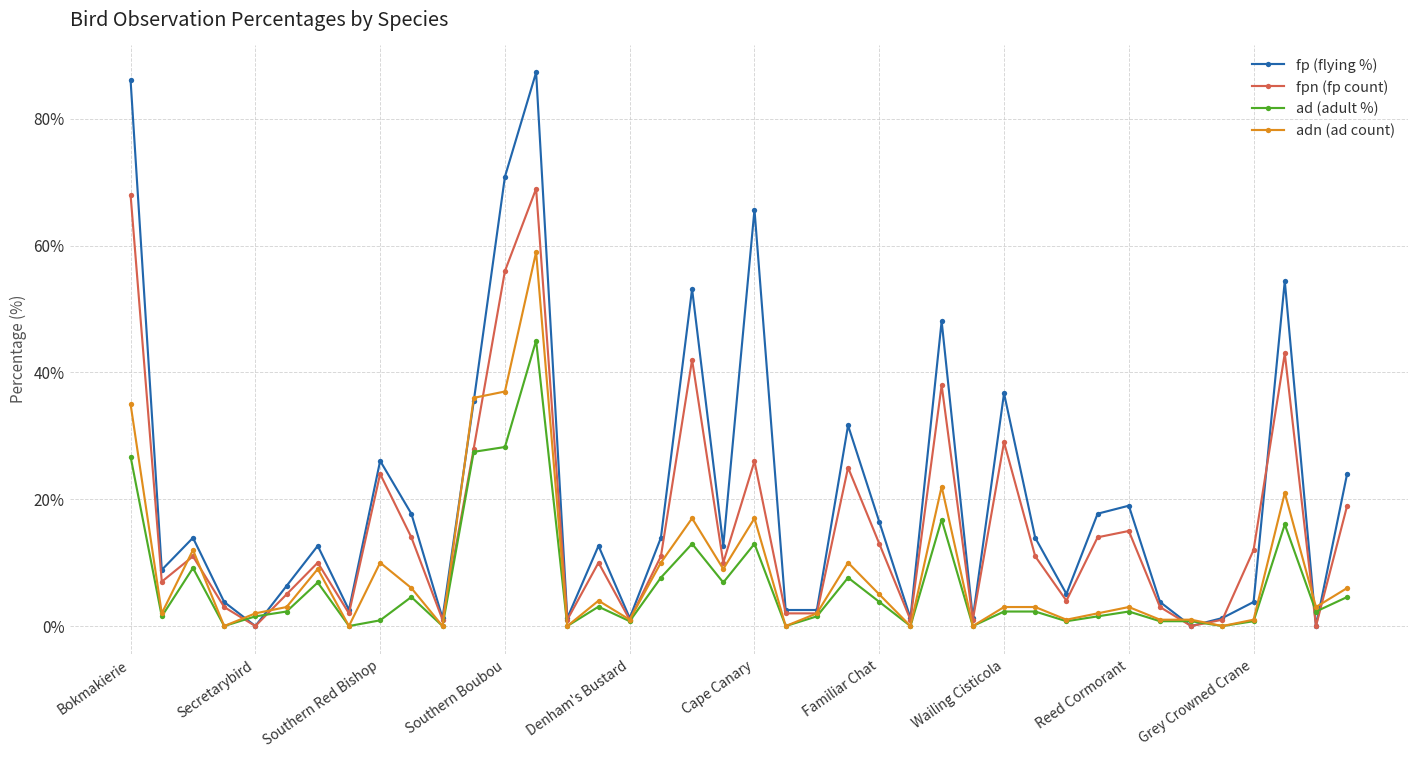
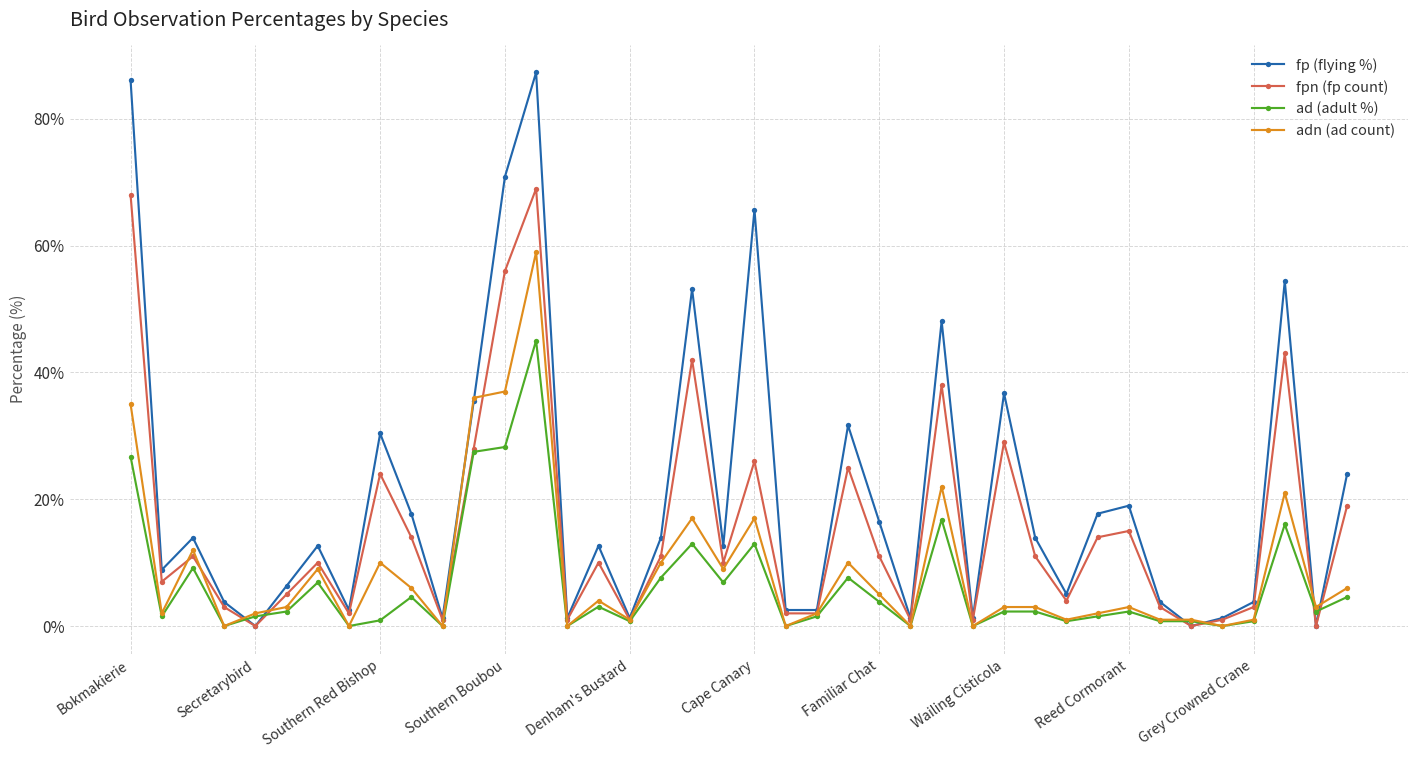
fp (flying %), Southern Red Bishop: 26% -> 30%
fpn (fp count), Familiar Chat: 13% -> 11%
fpn (fp count), Grey Crowned Crane: 12% -> 3%
